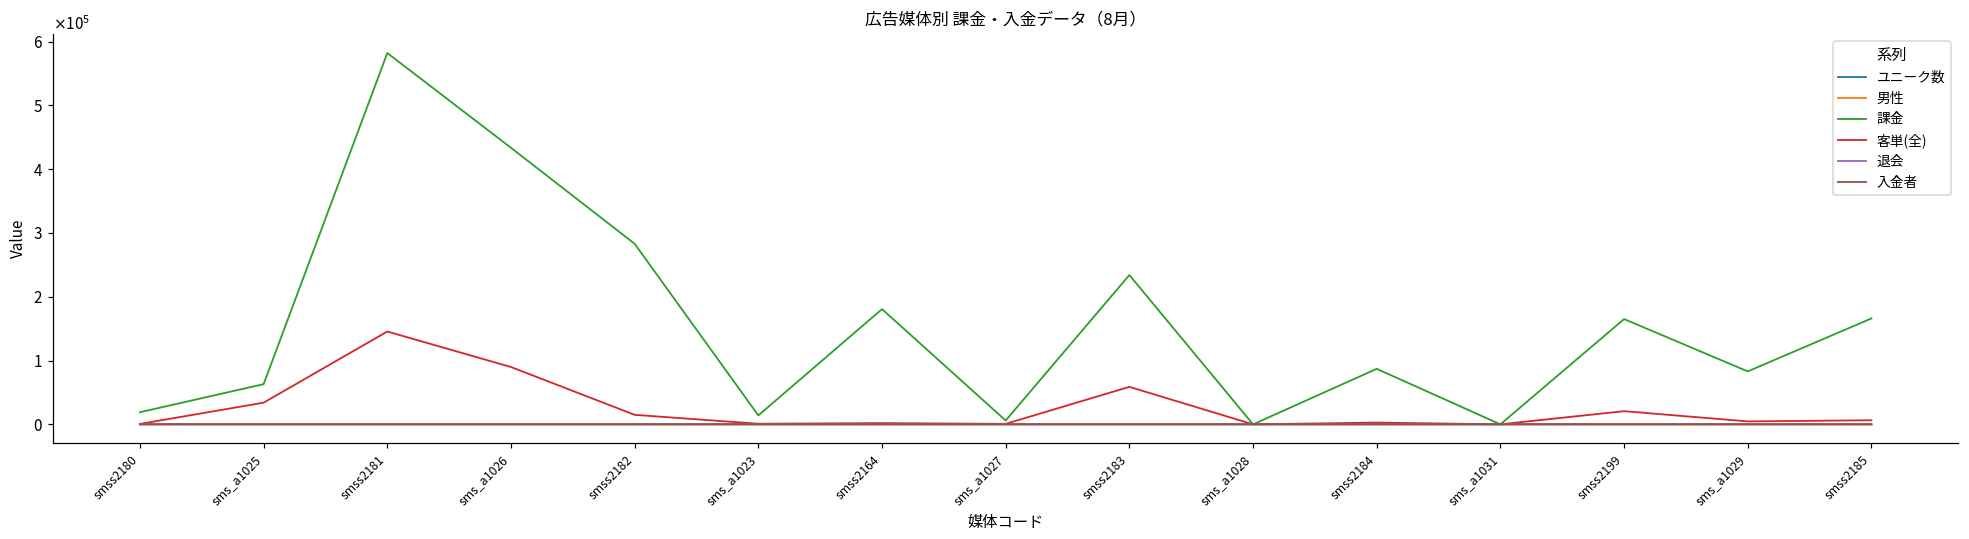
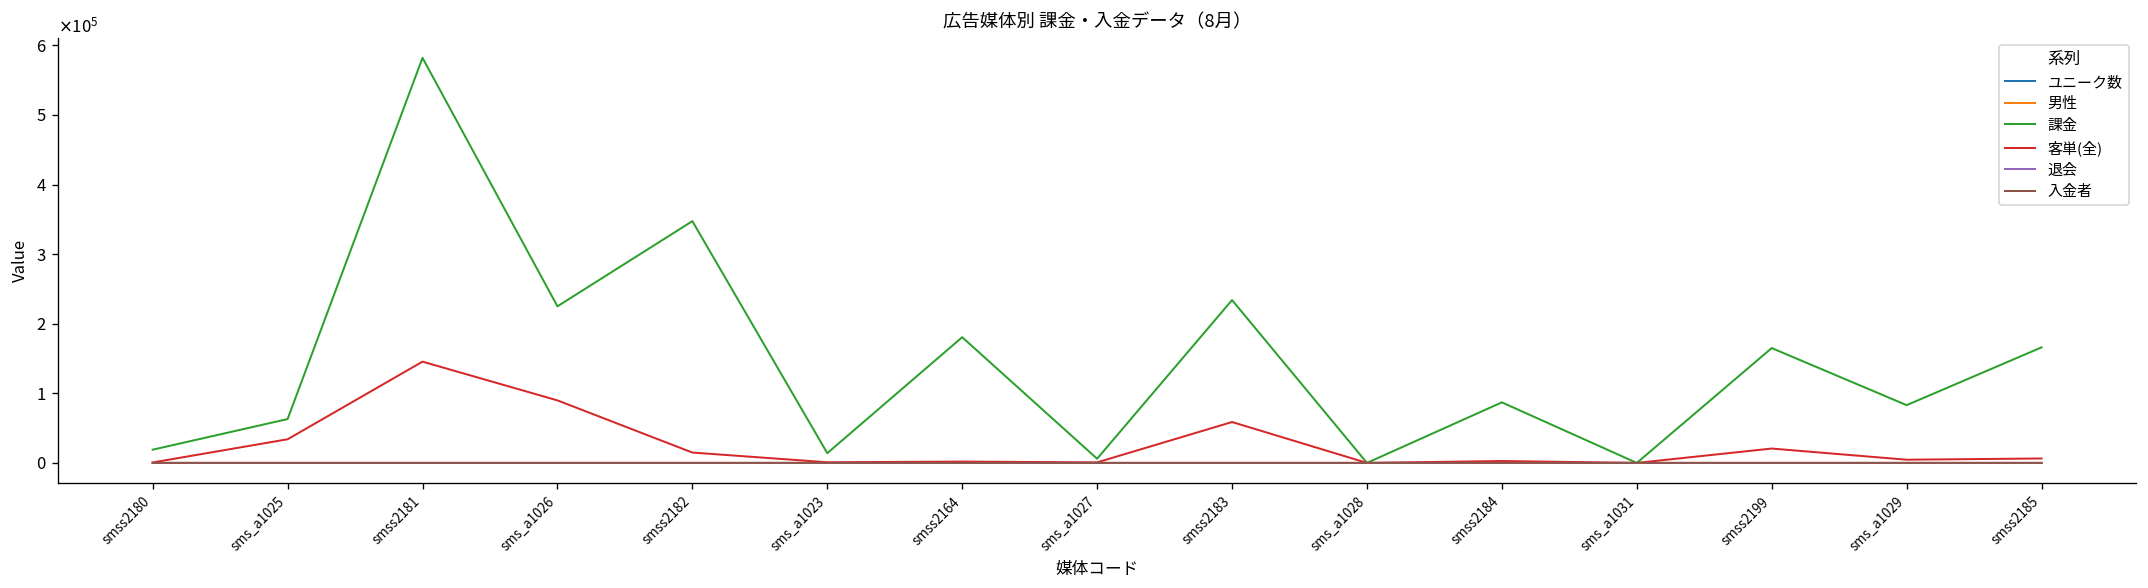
課金, sms_a1026: 430000 -> 230000
課金, smss2182: 280000 -> 350000
